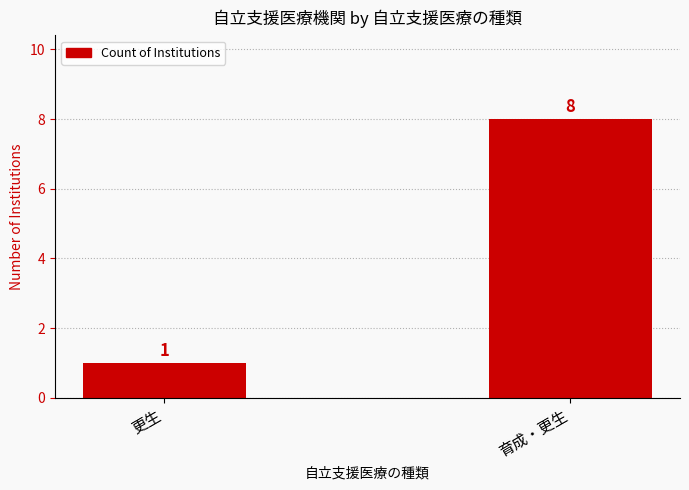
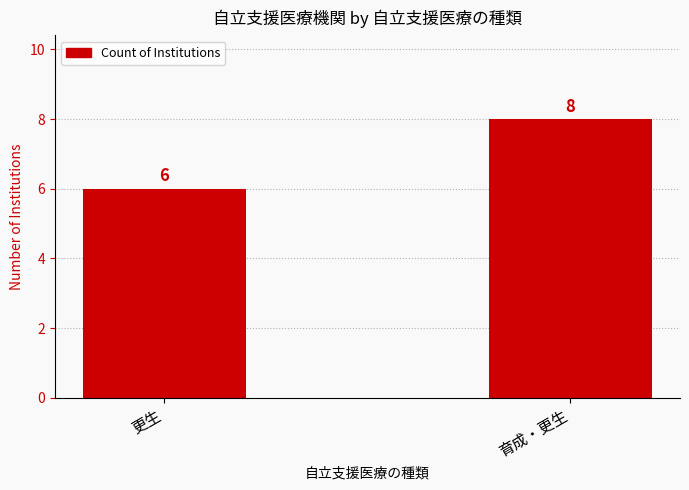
更生: 1 -> 6
